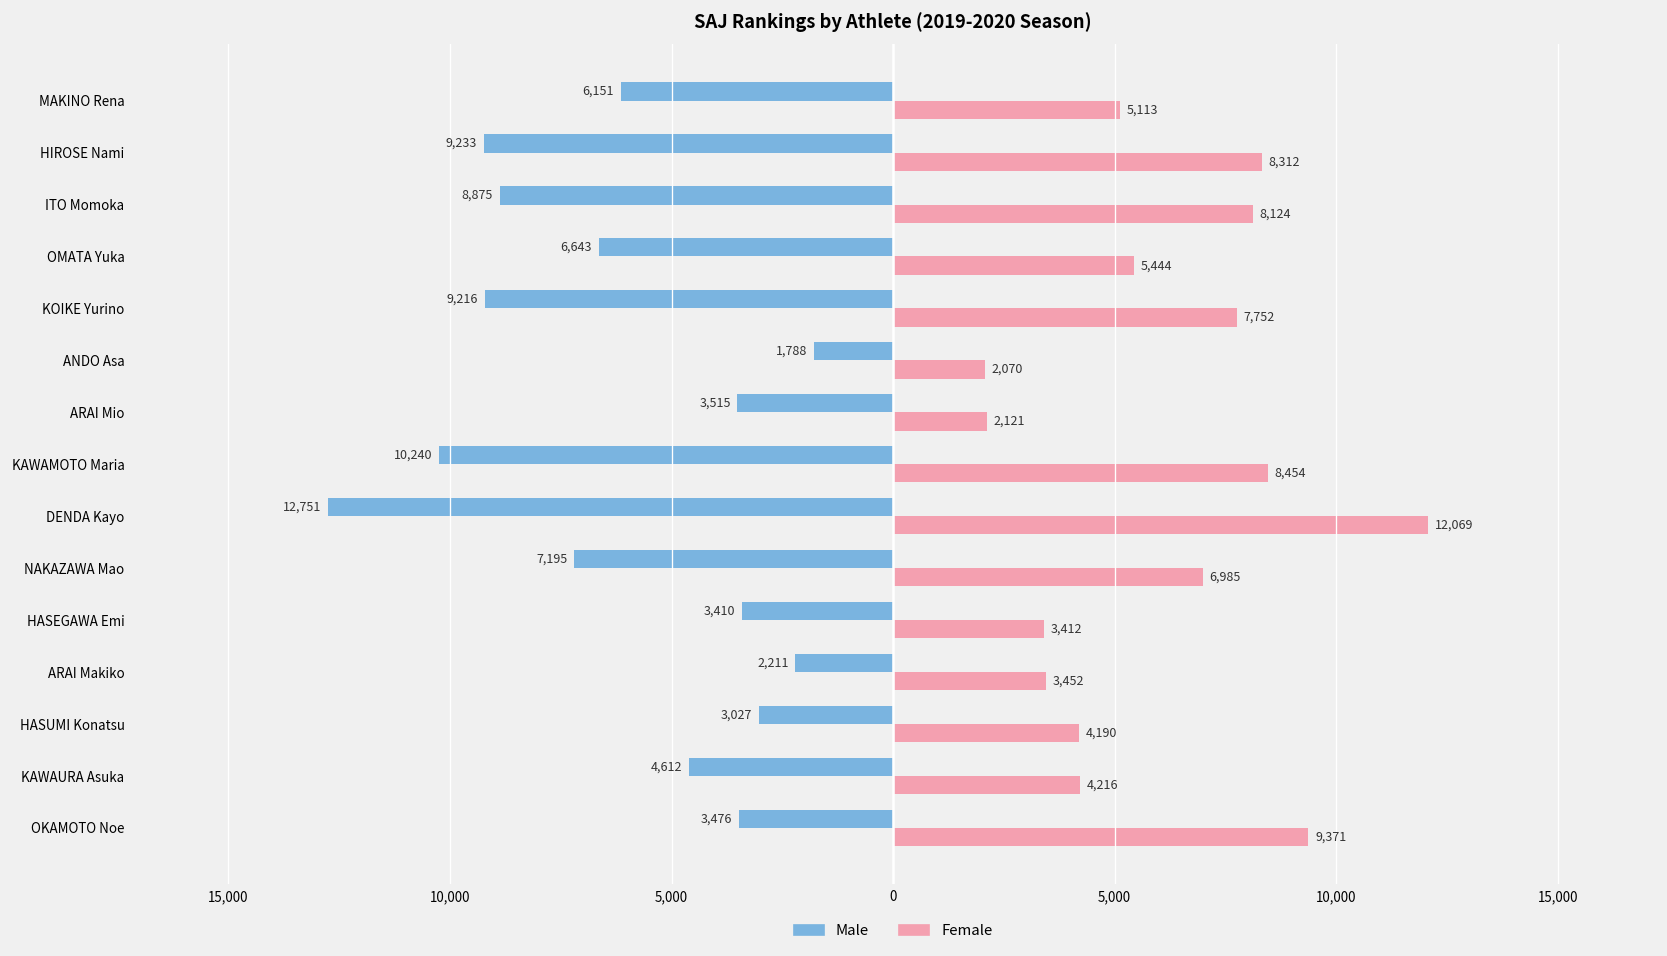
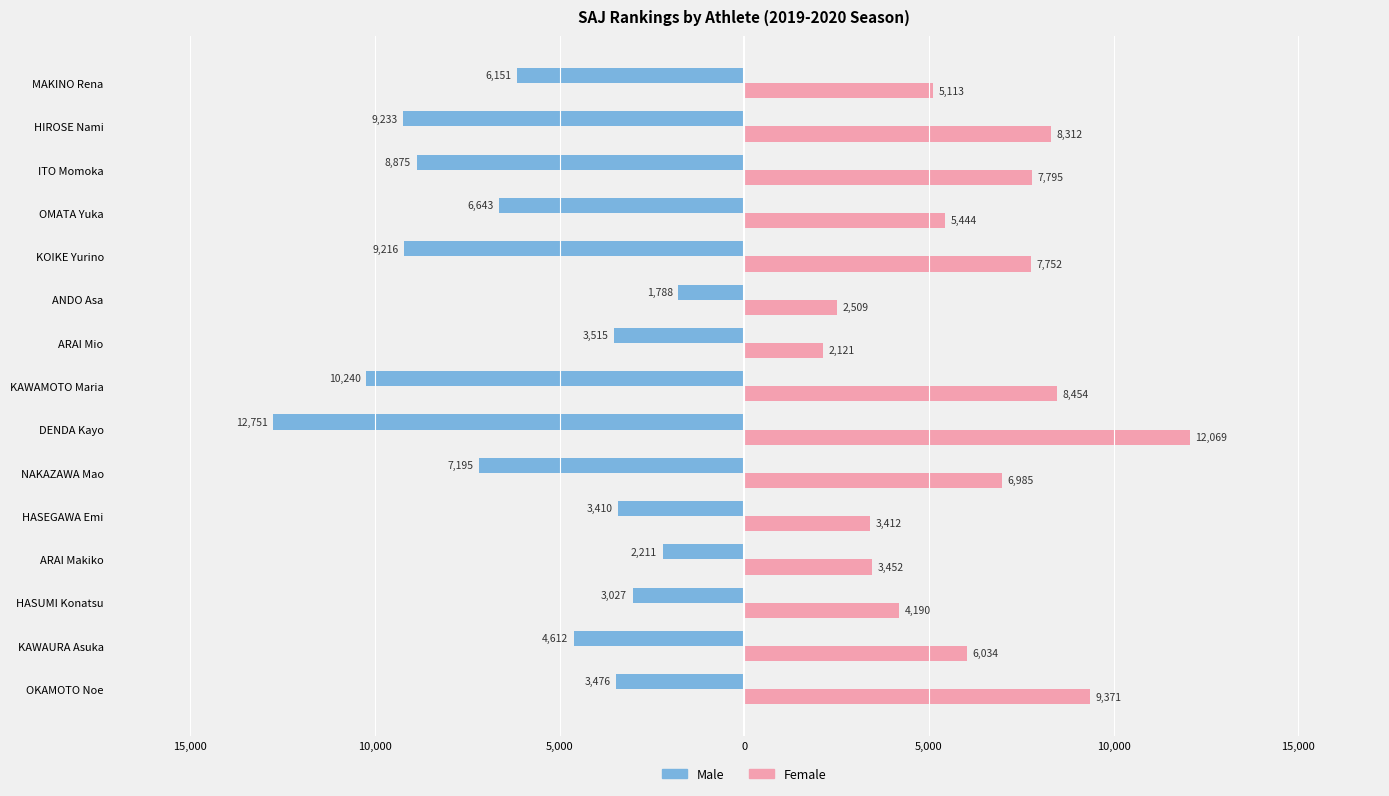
Female, ITO Momoka: 8,124 -> 7,795
Female, ANDO Asa: 2,070 -> 2,509
Female, KAWAURA Asuka: 4,216 -> 6,034
